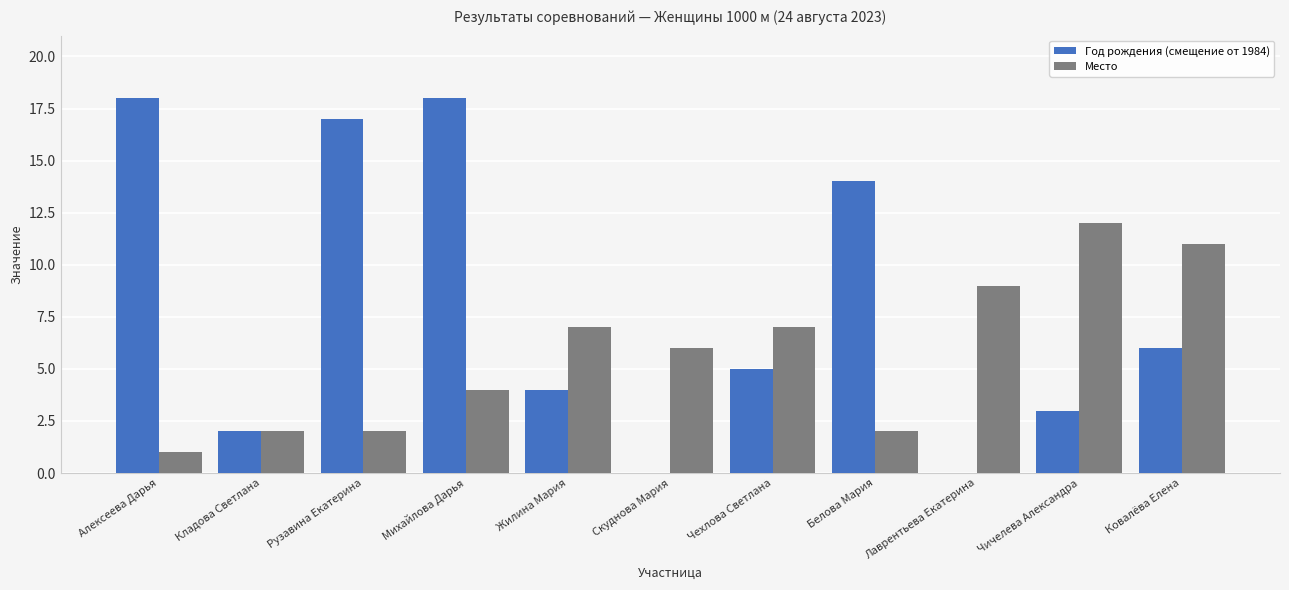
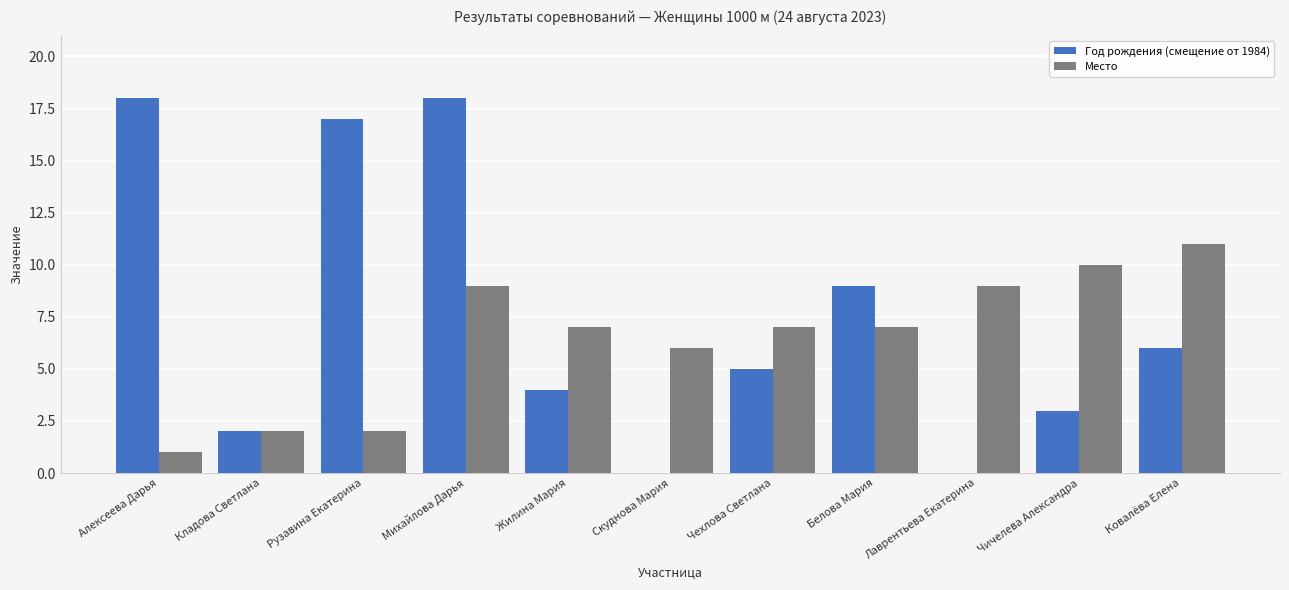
Место, Михайлова Дарья: 4 -> 9
Год рождения (смещение от 1984), Белова Мария: 14.0 -> 9.0
Место, Белова Мария: 2 -> 7
Место, Чичелева Александра: 12 -> 10
